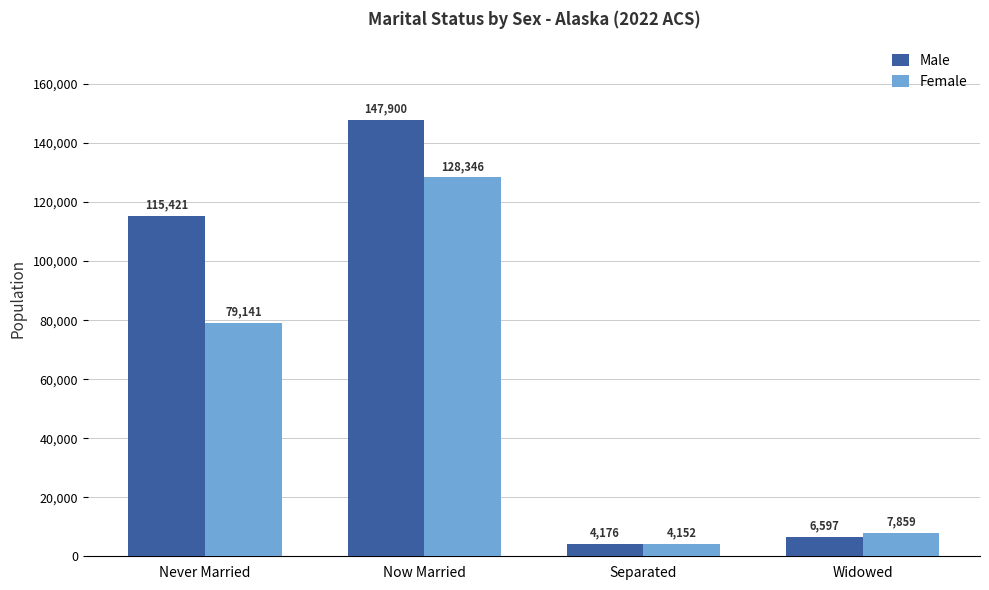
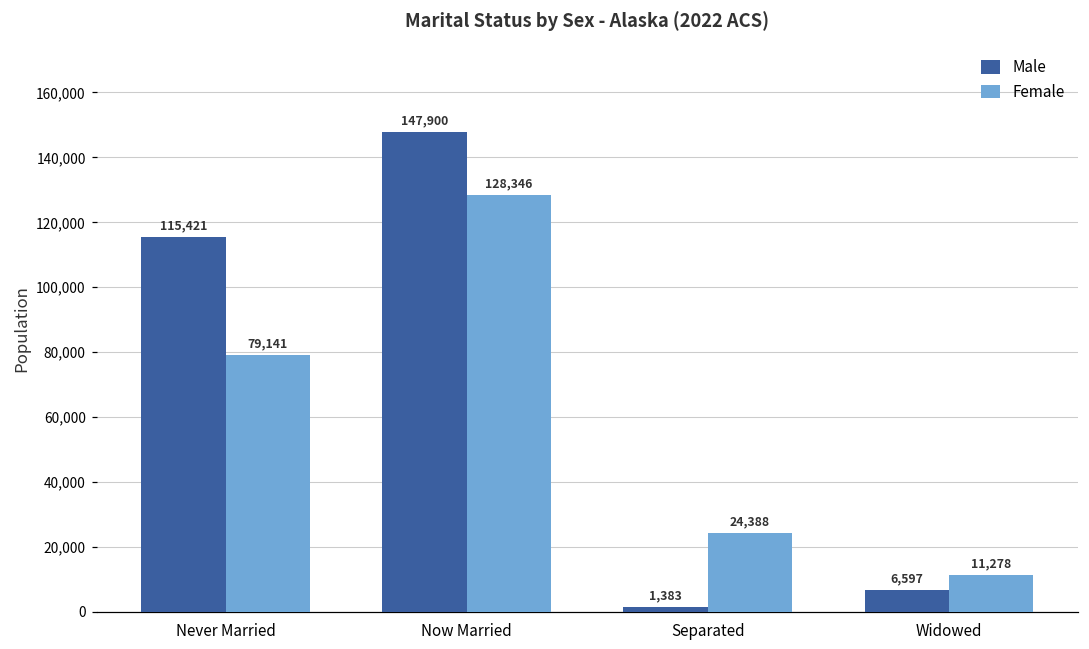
Male, Separated: 4,176 -> 1,383
Female, Separated: 4,152 -> 24,388
Female, Widowed: 7,859 -> 11,278
